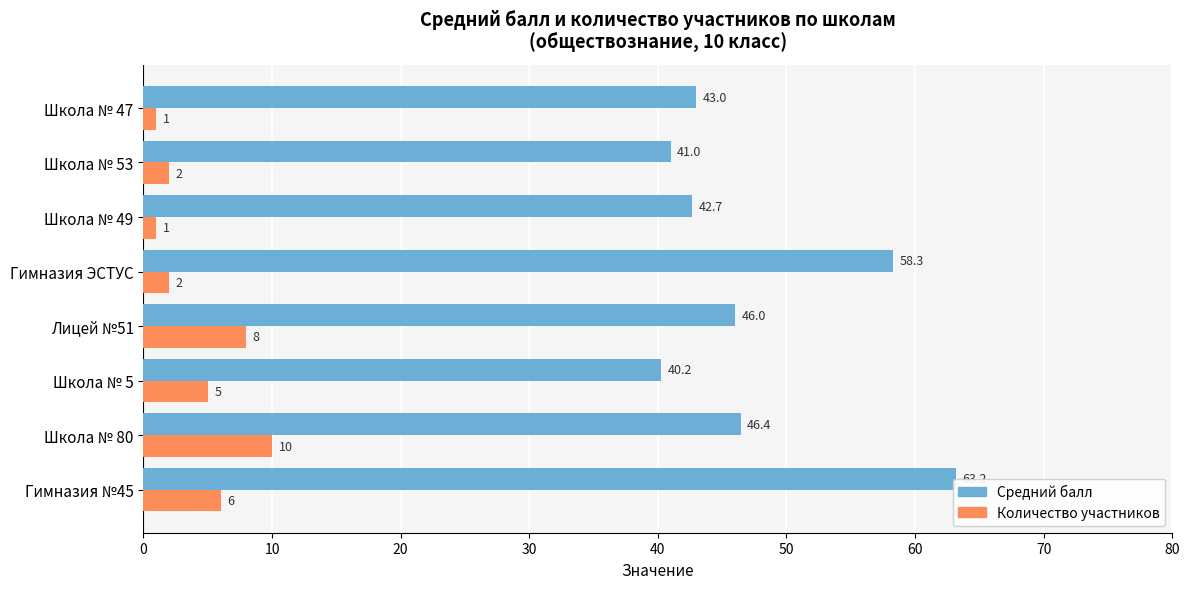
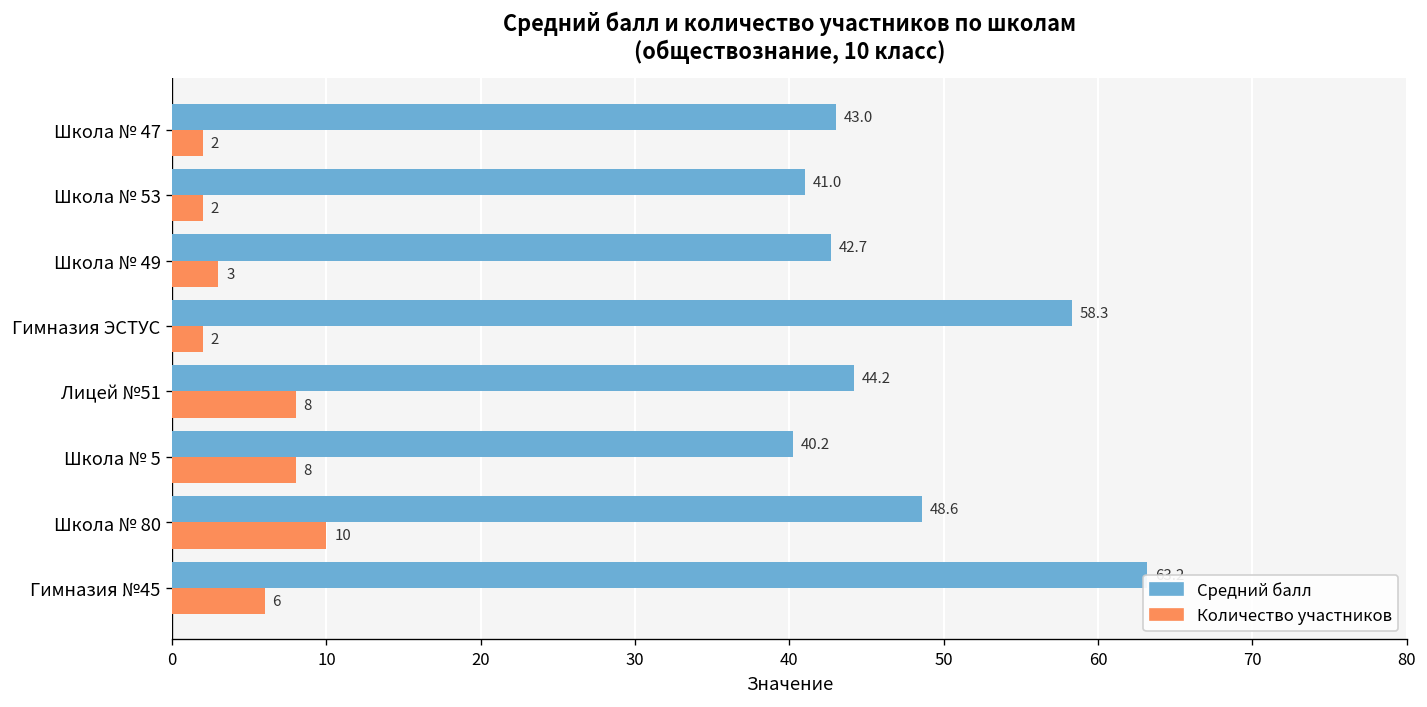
Количество участников, Школа № 47: 1 -> 2
Количество участников, Школа № 49: 1 -> 3
Средний балл, Лицей №51: 46.0 -> 44.2
Количество участников, Школа № 5: 5 -> 8
Средний балл, Школа № 80: 46.4 -> 48.6
